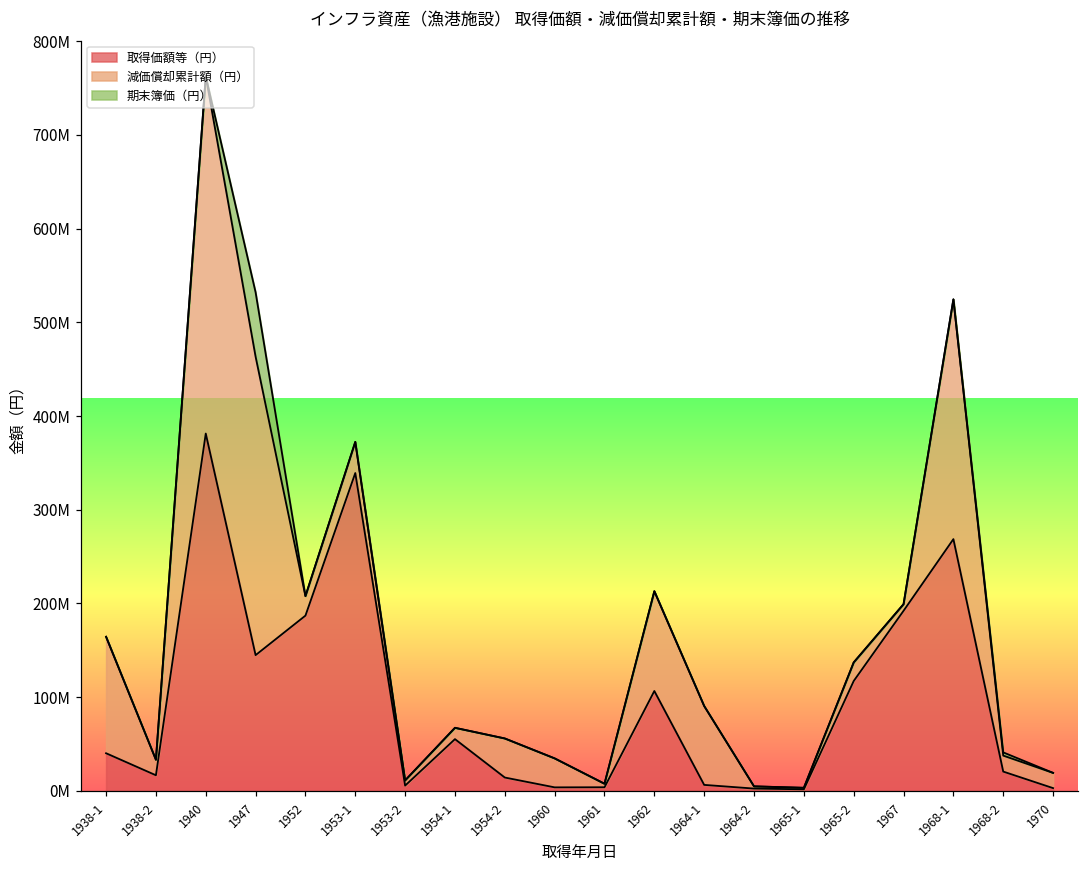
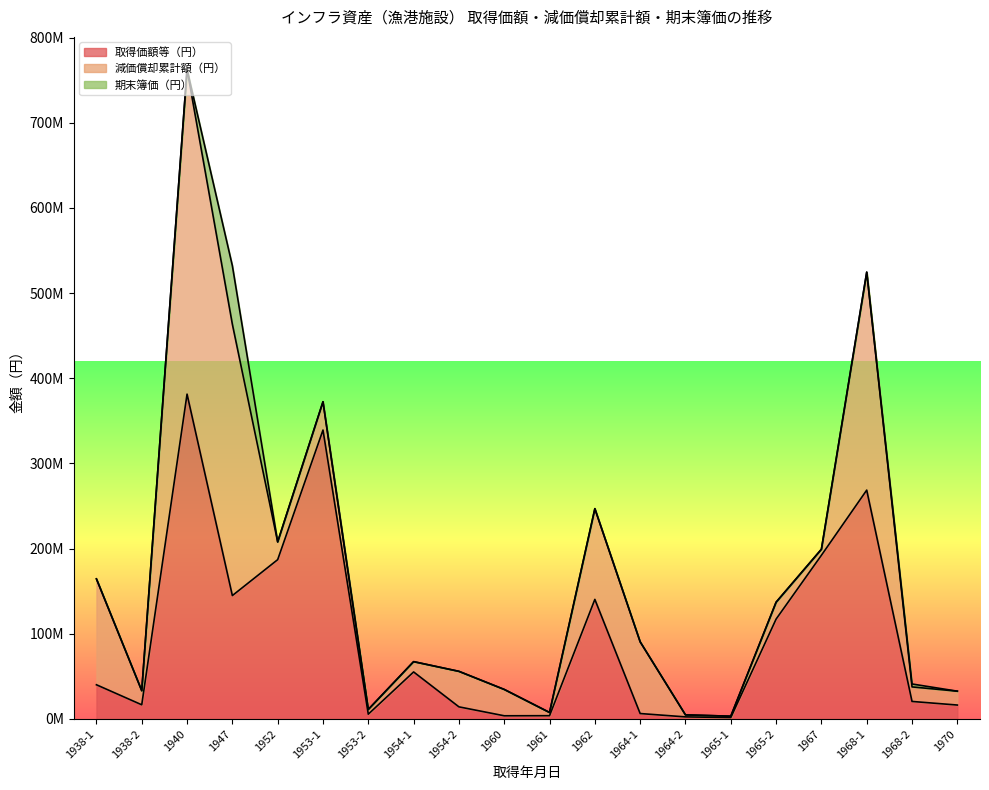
取得価額等（円）, 1962: 110000000 -> 140000000
取得価額等（円）, 1970: 0 -> 20000000
